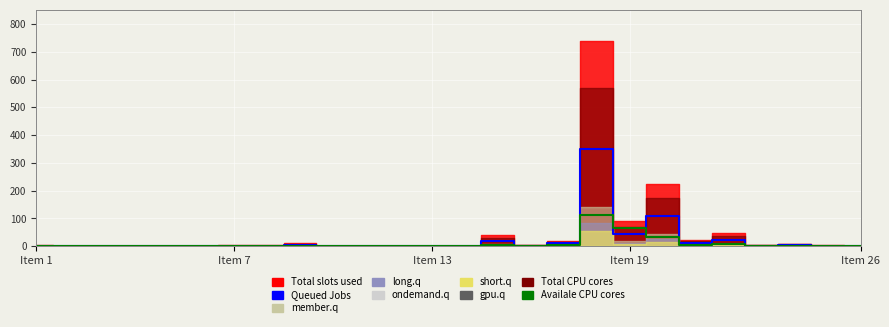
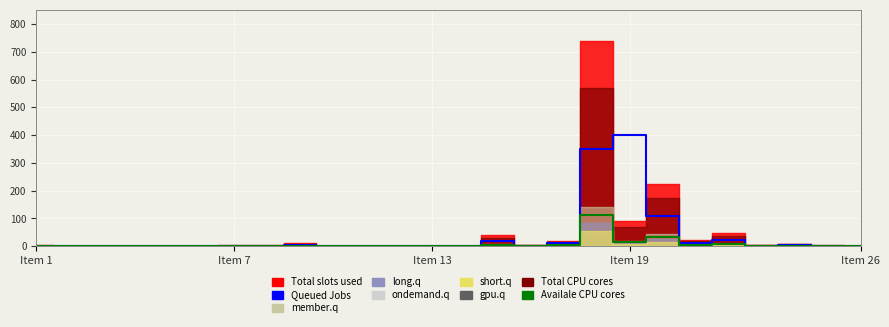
Queued Jobs, Item 19: 50 -> 400
Availale CPU cores, Item 19: 70 -> 10
